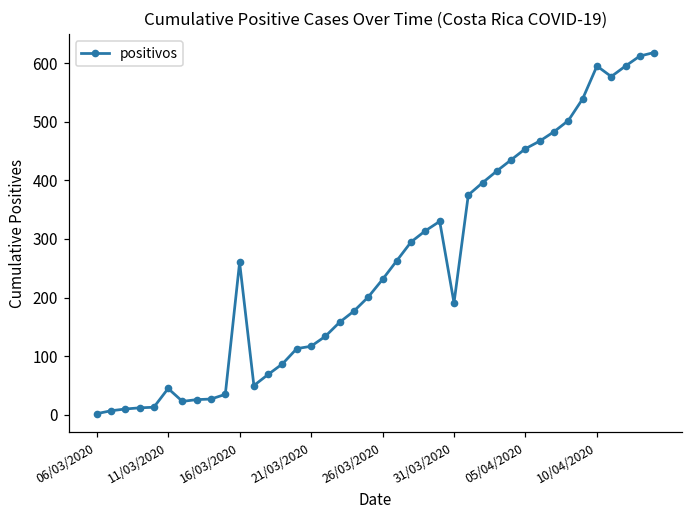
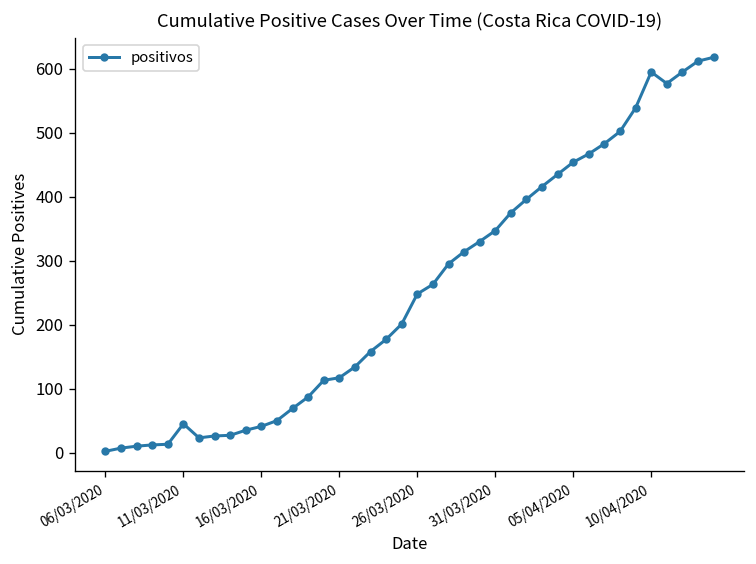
16/03/2020: 260 -> 40
26/03/2020: 230 -> 250
31/03/2020: 190 -> 350
